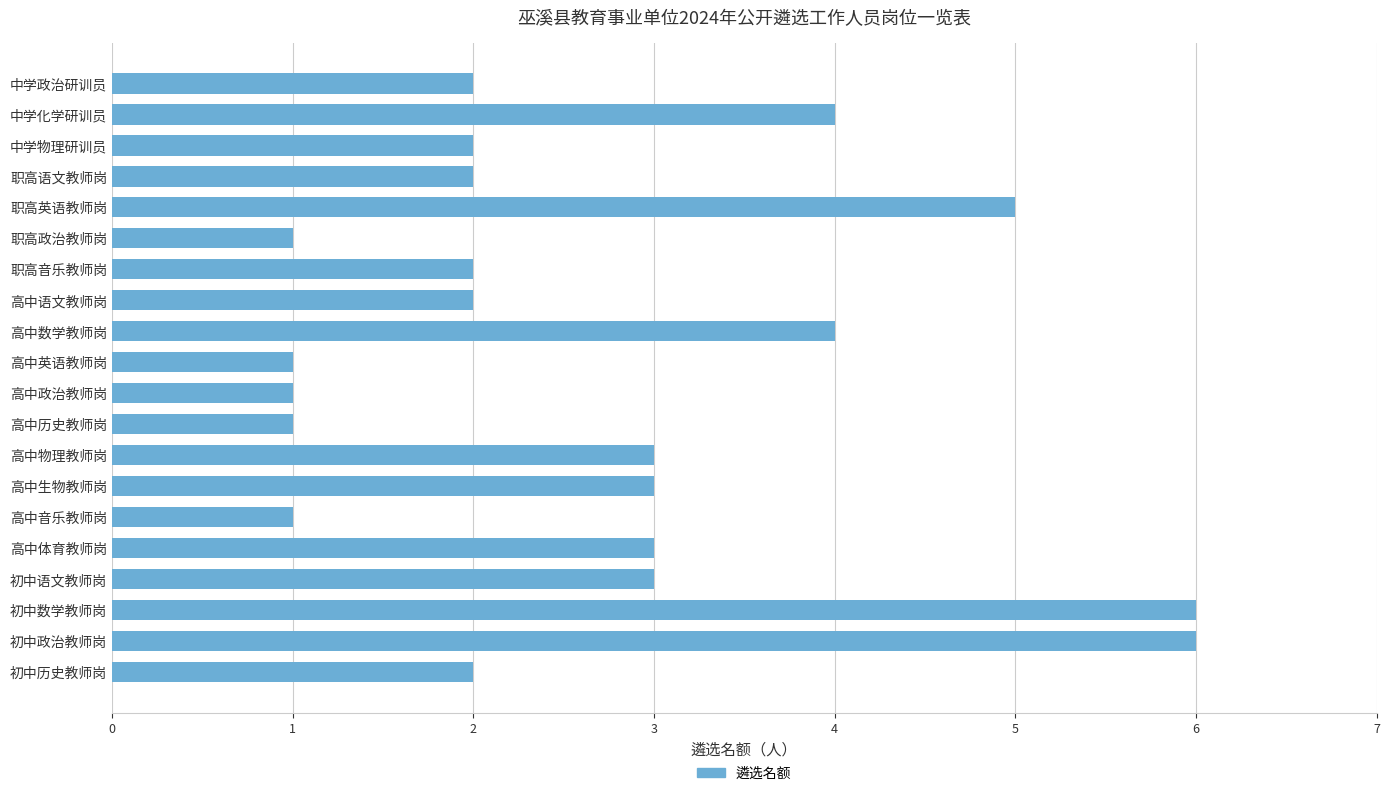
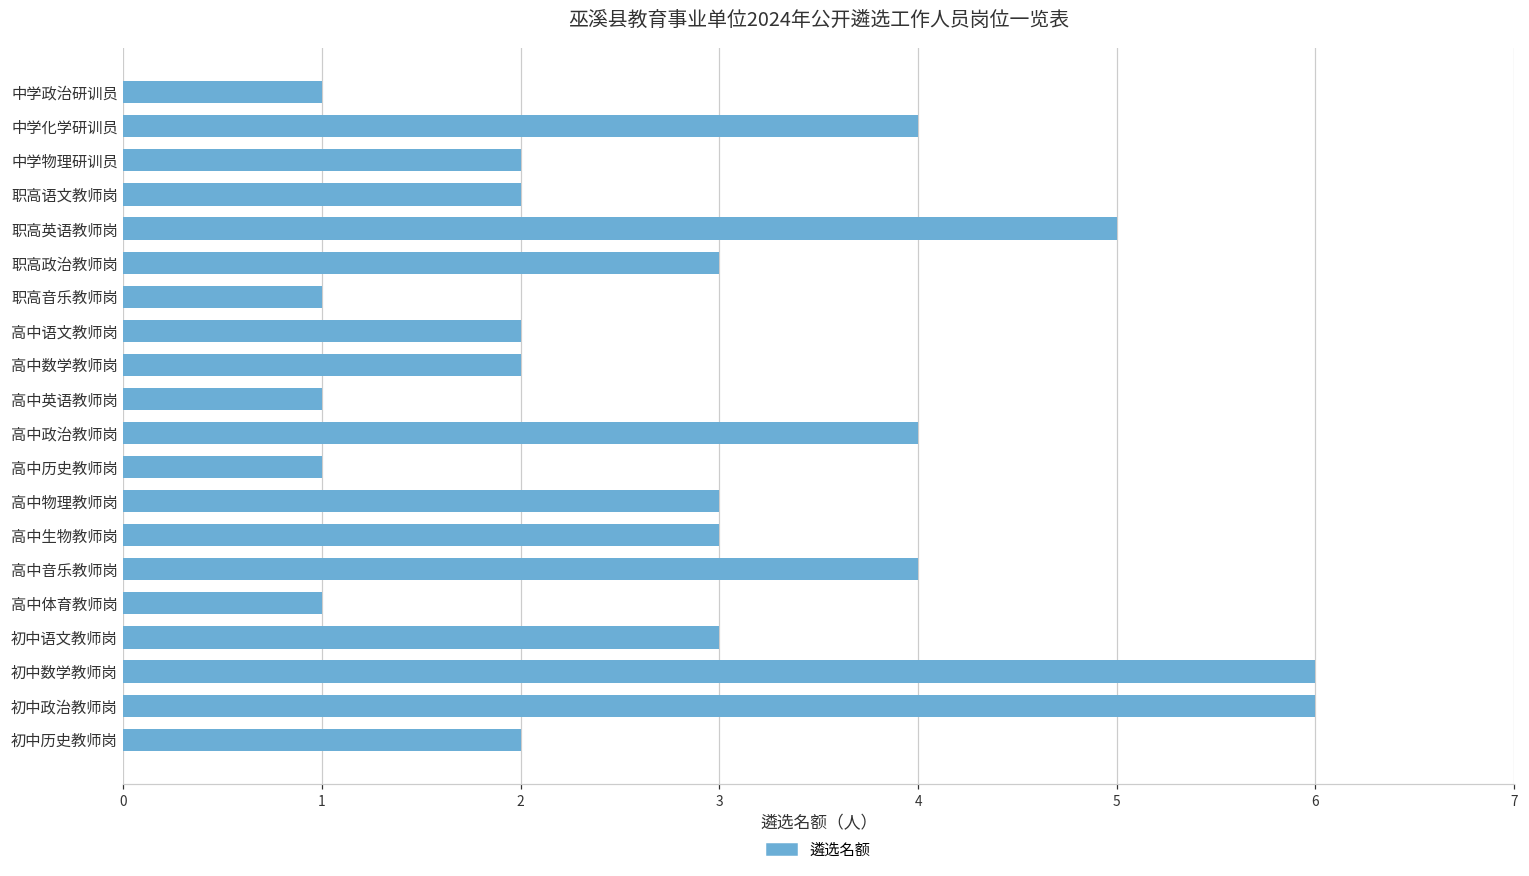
中学政治研训员: 2 -> 1
职高政治教师岗: 1 -> 3
职高音乐教师岗: 2 -> 1
高中数学教师岗: 4 -> 2
高中政治教师岗: 1 -> 4
高中音乐教师岗: 1 -> 4
高中体育教师岗: 3 -> 1
